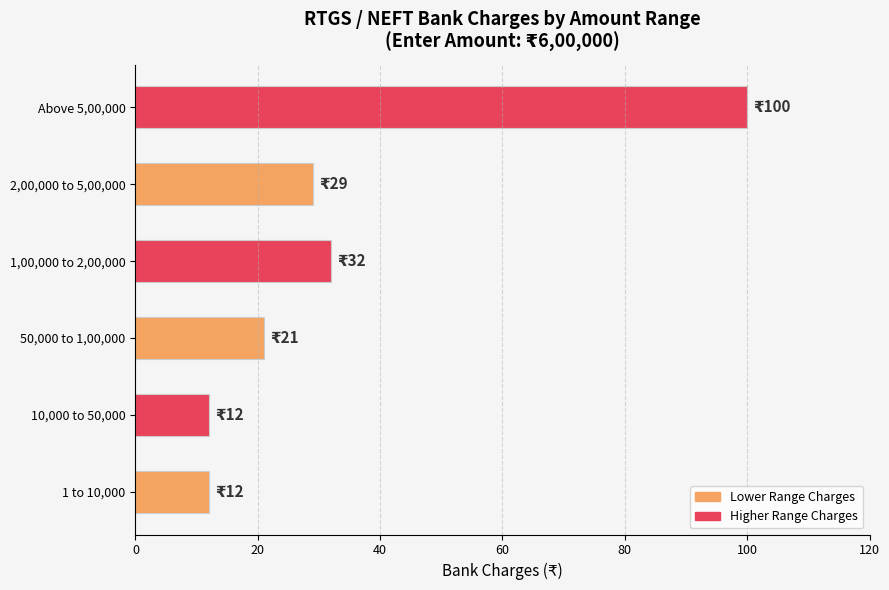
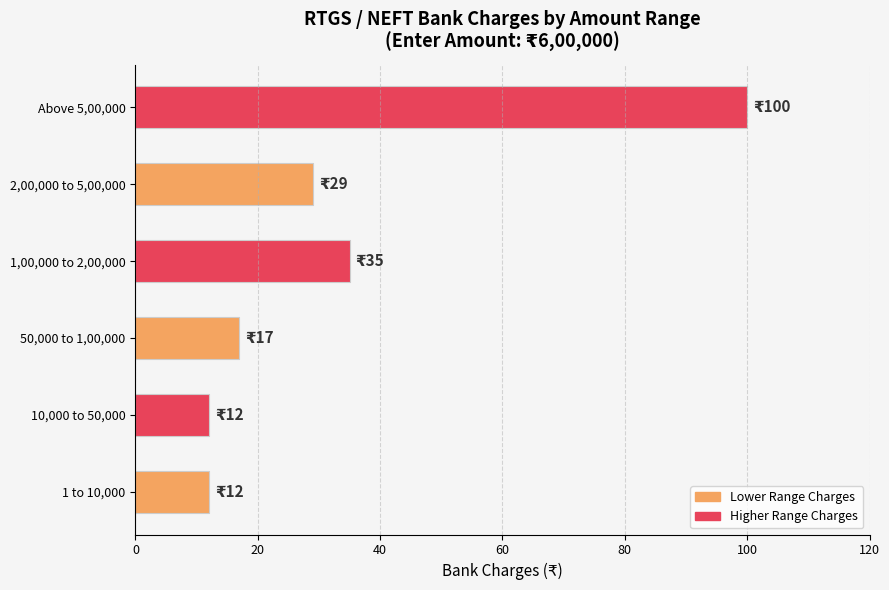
1,00,000 to 2,00,000: 32 -> 35
50,000 to 1,00,000: 21 -> 17
